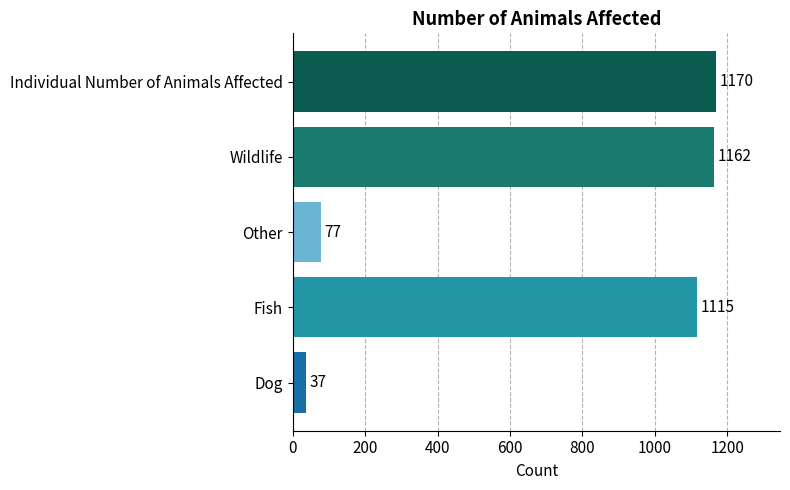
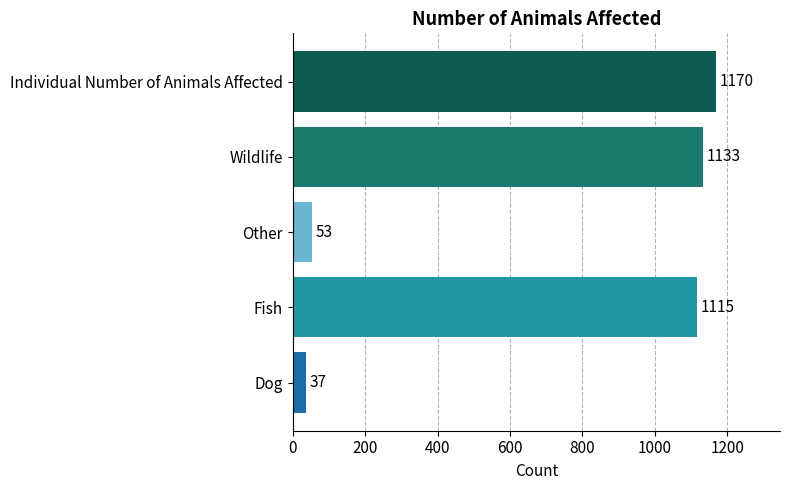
Wildlife: 1162 -> 1133
Other: 77 -> 53
